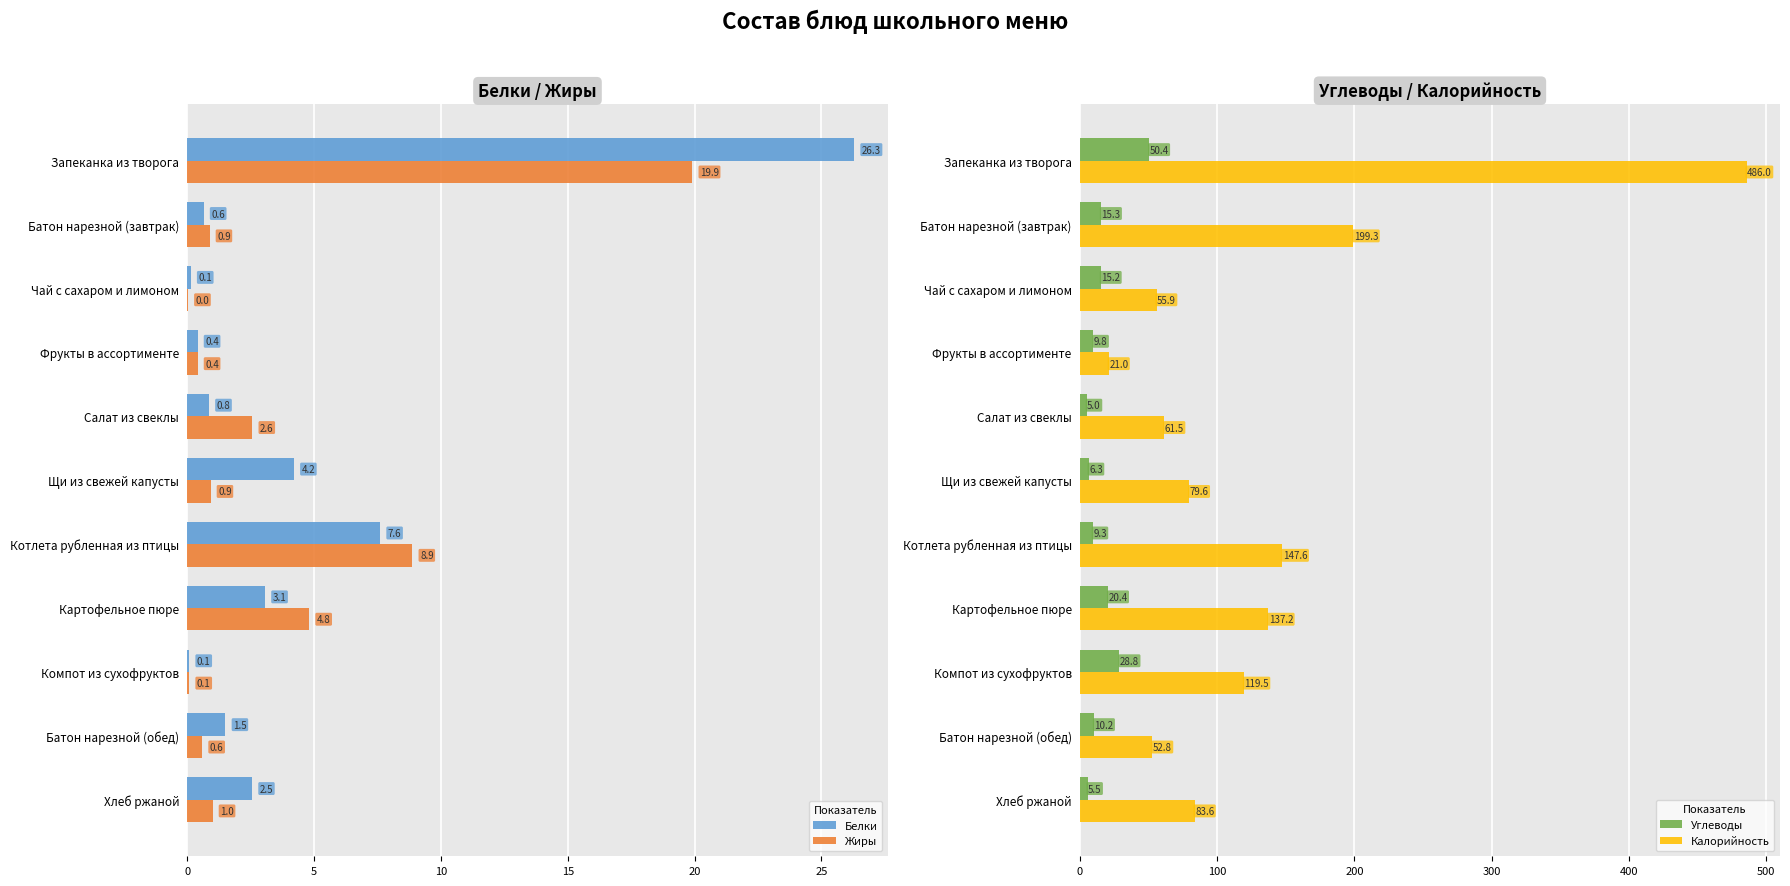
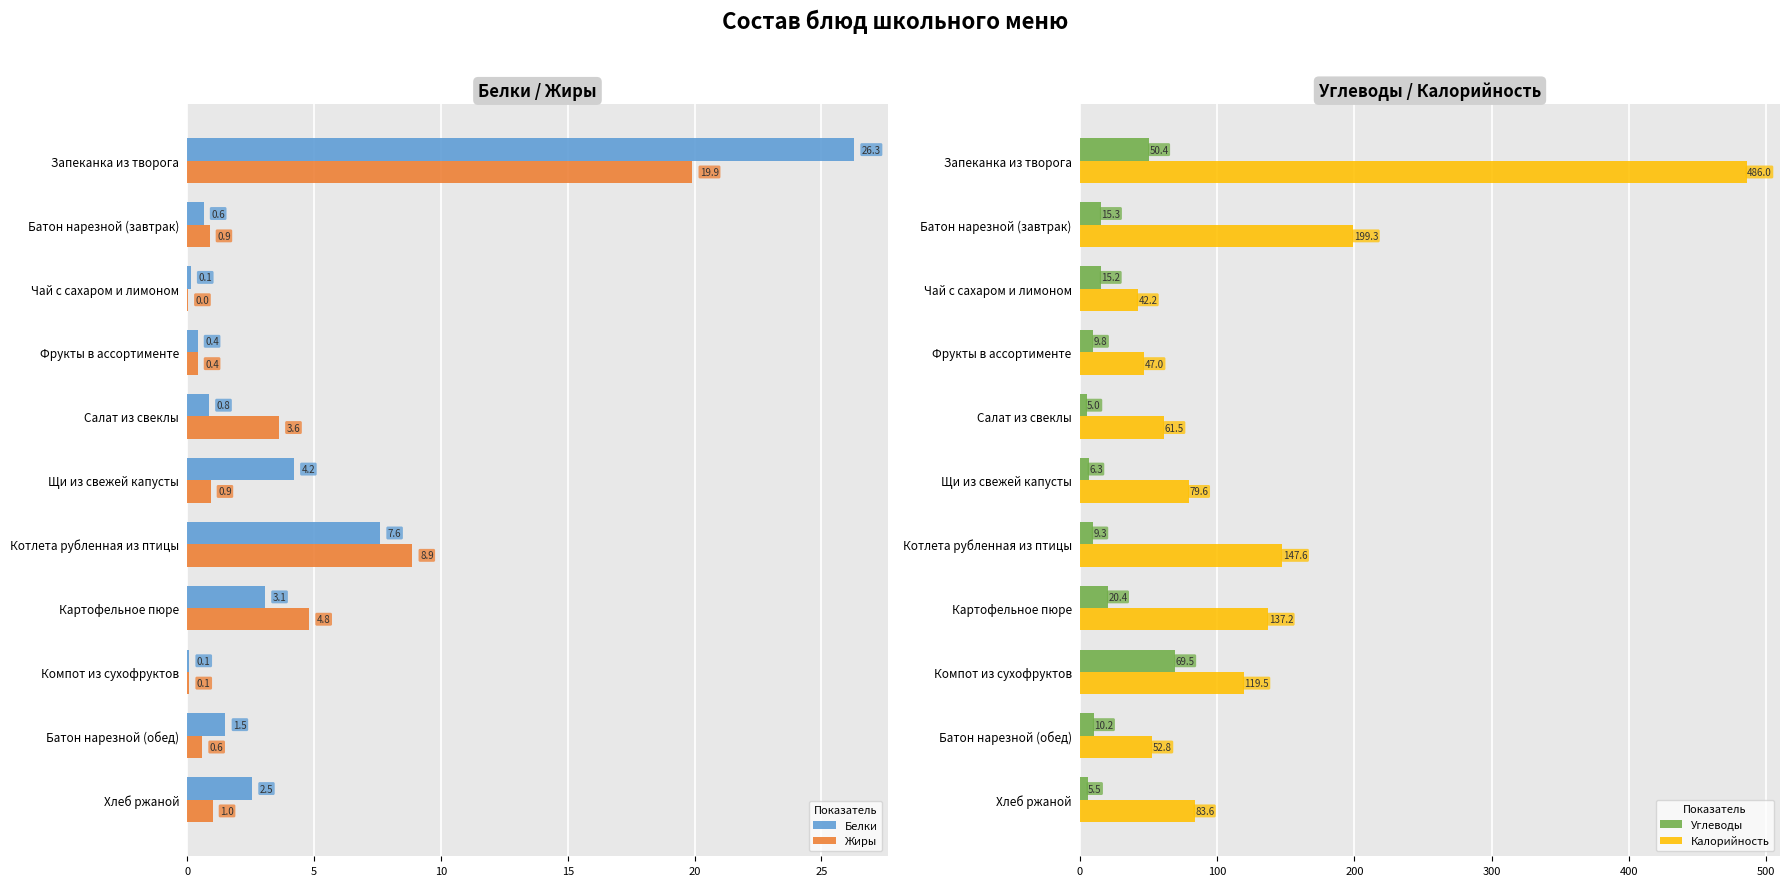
Белки / Жиры, Жиры, Салат из свеклы: 2.6 -> 3.6
Углеводы / Калорийность, Калорийность, Чай с сахаром и лимоном: 55.9 -> 42.2
Углеводы / Калорийность, Калорийность, Фрукты в ассортименте: 21.0 -> 47.0
Углеводы / Калорийность, Углеводы, Компот из сухофруктов: 28.8 -> 69.5
